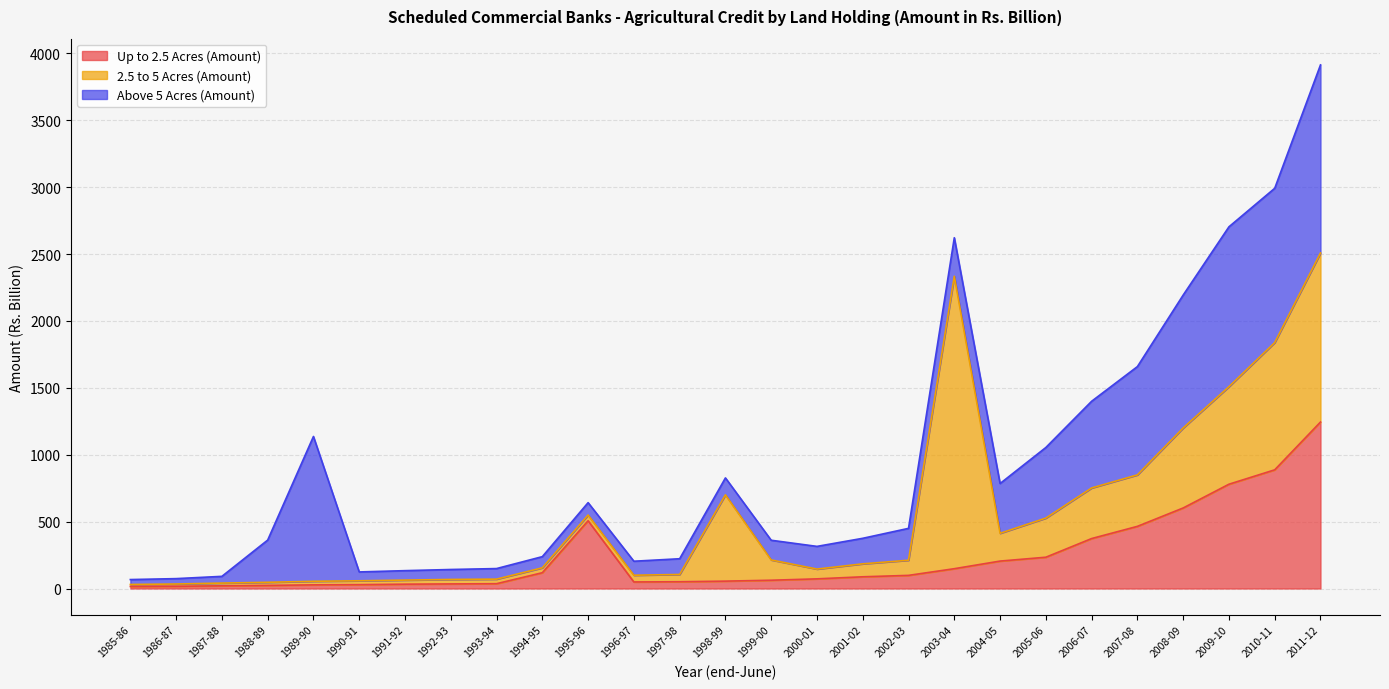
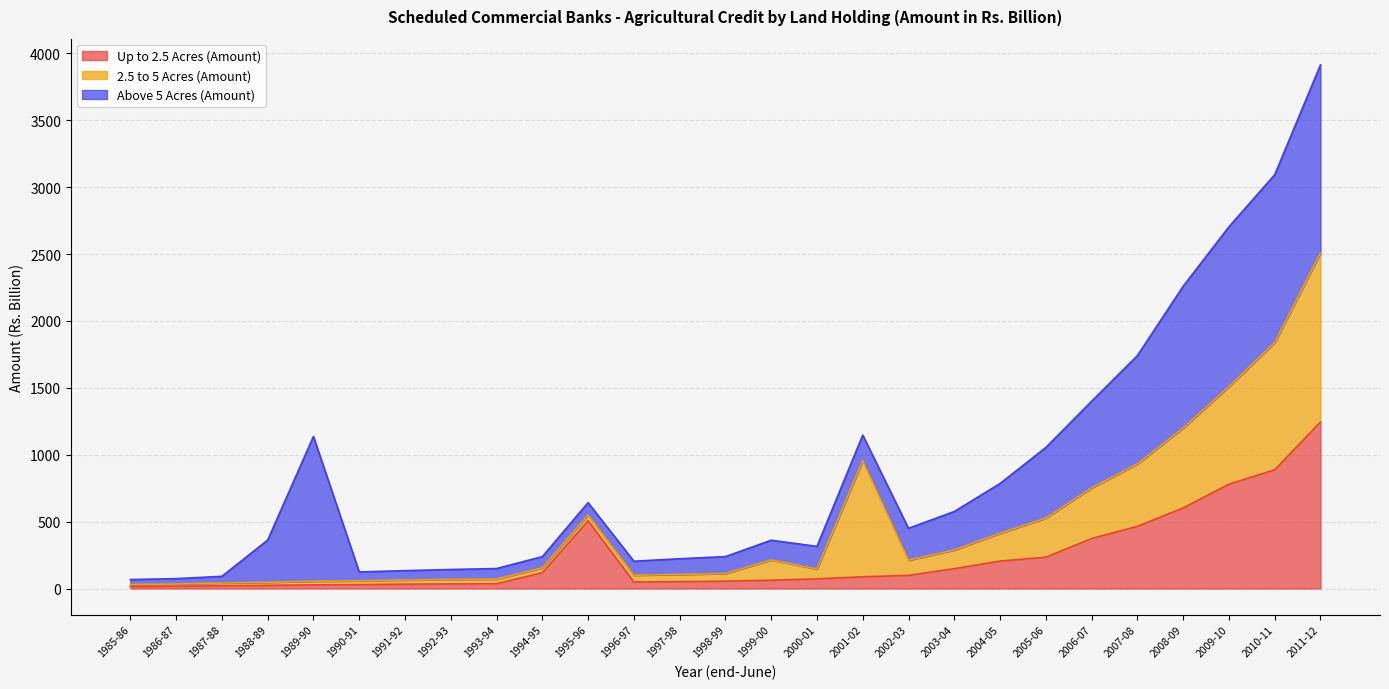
2.5 to 5 Acres (Amount), 1998-99: 650 -> 60
2.5 to 5 Acres (Amount), 2001-02: 100 -> 870
2.5 to 5 Acres (Amount), 2003-04: 2190 -> 140
2.5 to 5 Acres (Amount), 2007-08: 380 -> 470
Above 5 Acres (Amount), 2008-09: 990 -> 1060
Above 5 Acres (Amount), 2010-11: 1150 -> 1250
